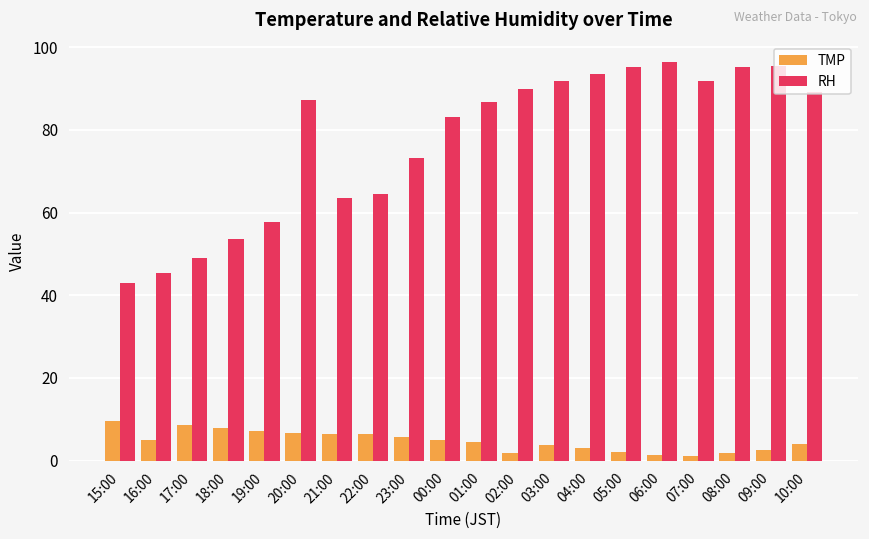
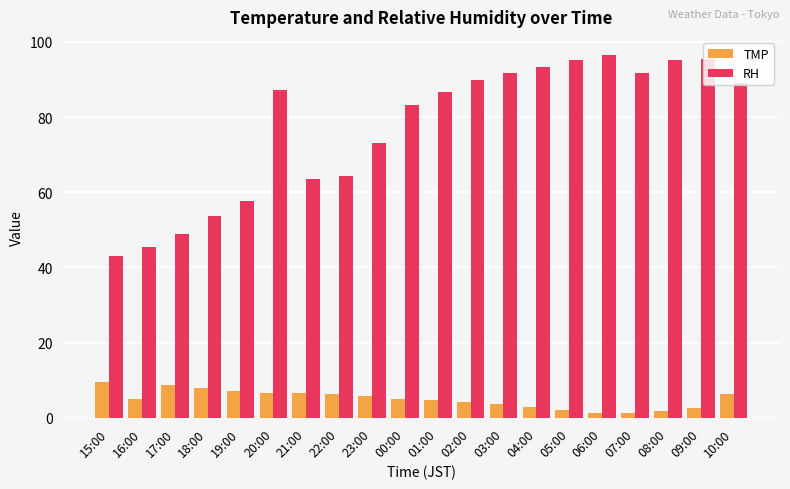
TMP, 02:00: 2 -> 4
TMP, 10:00: 4 -> 6
